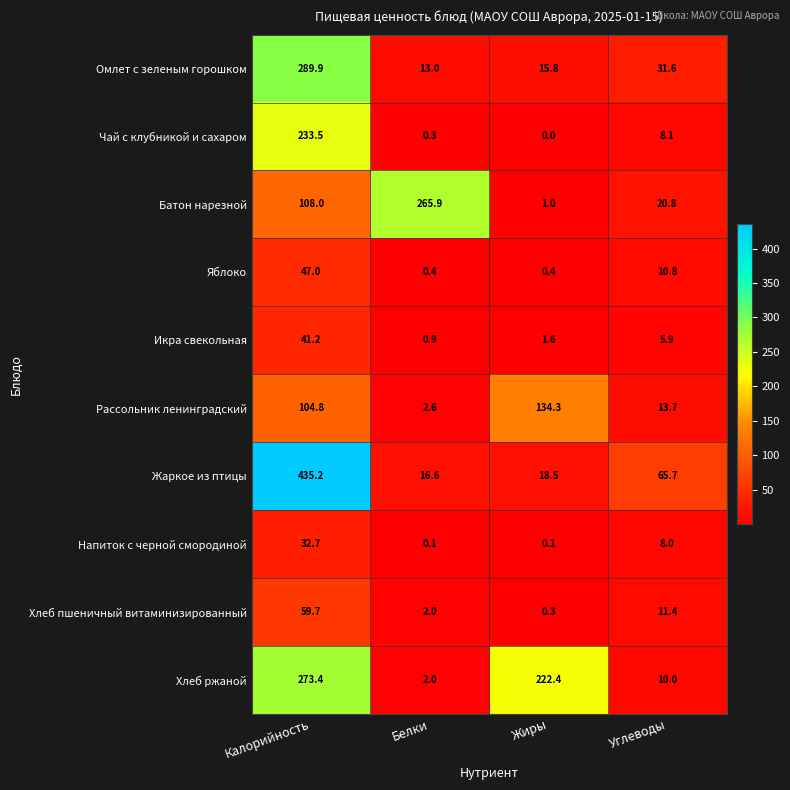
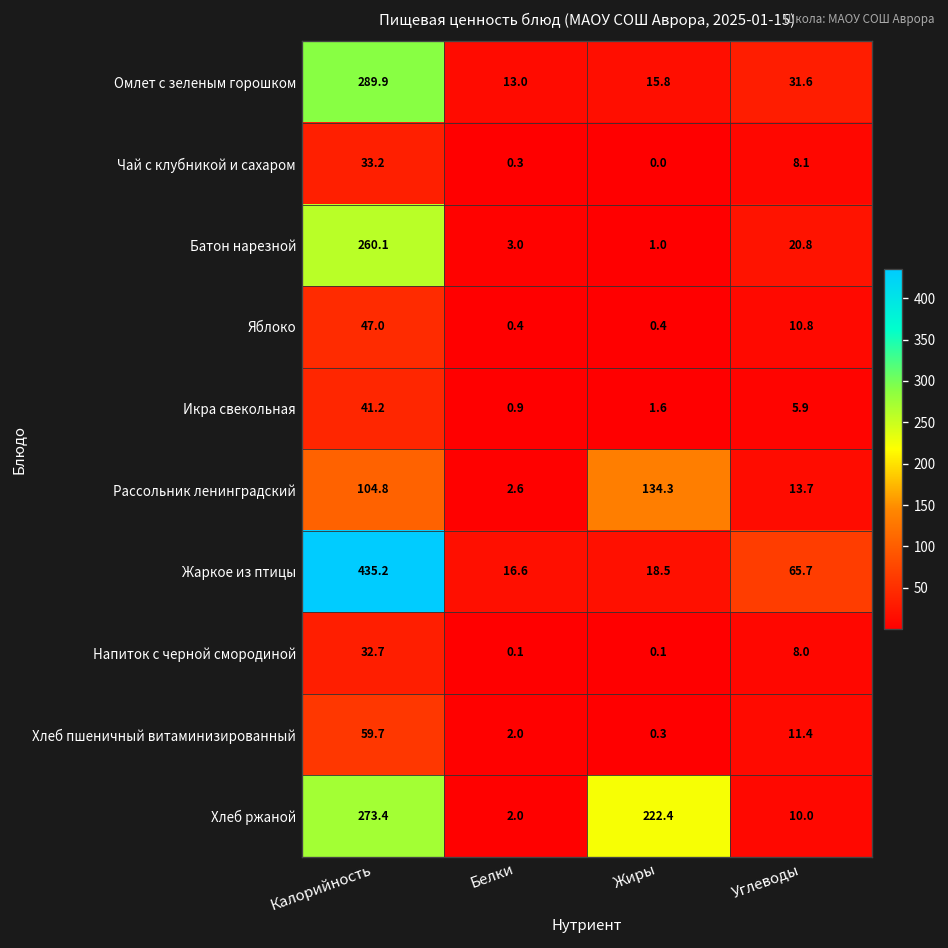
Чай с клубникой и сахаром, Калорийность: 233.5 -> 33.2
Батон нарезной, Калорийность: 108.0 -> 260.1
Батон нарезной, Белки: 265.9 -> 3.0
